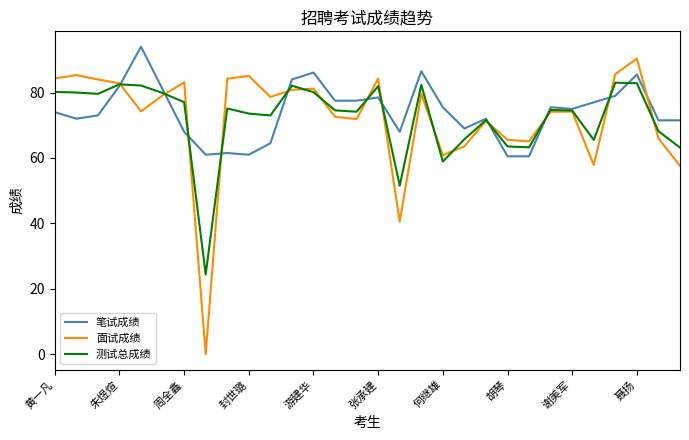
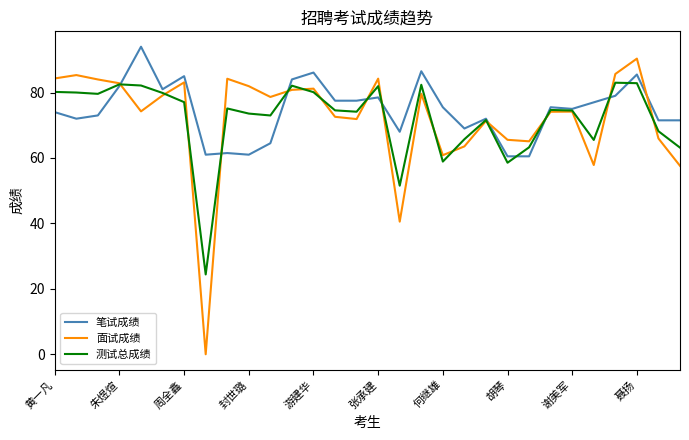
笔试成绩, 周全鑫: 68 -> 85
面试成绩, 封世璐: 85 -> 82
测试总成绩, 胡琴: 64 -> 59
